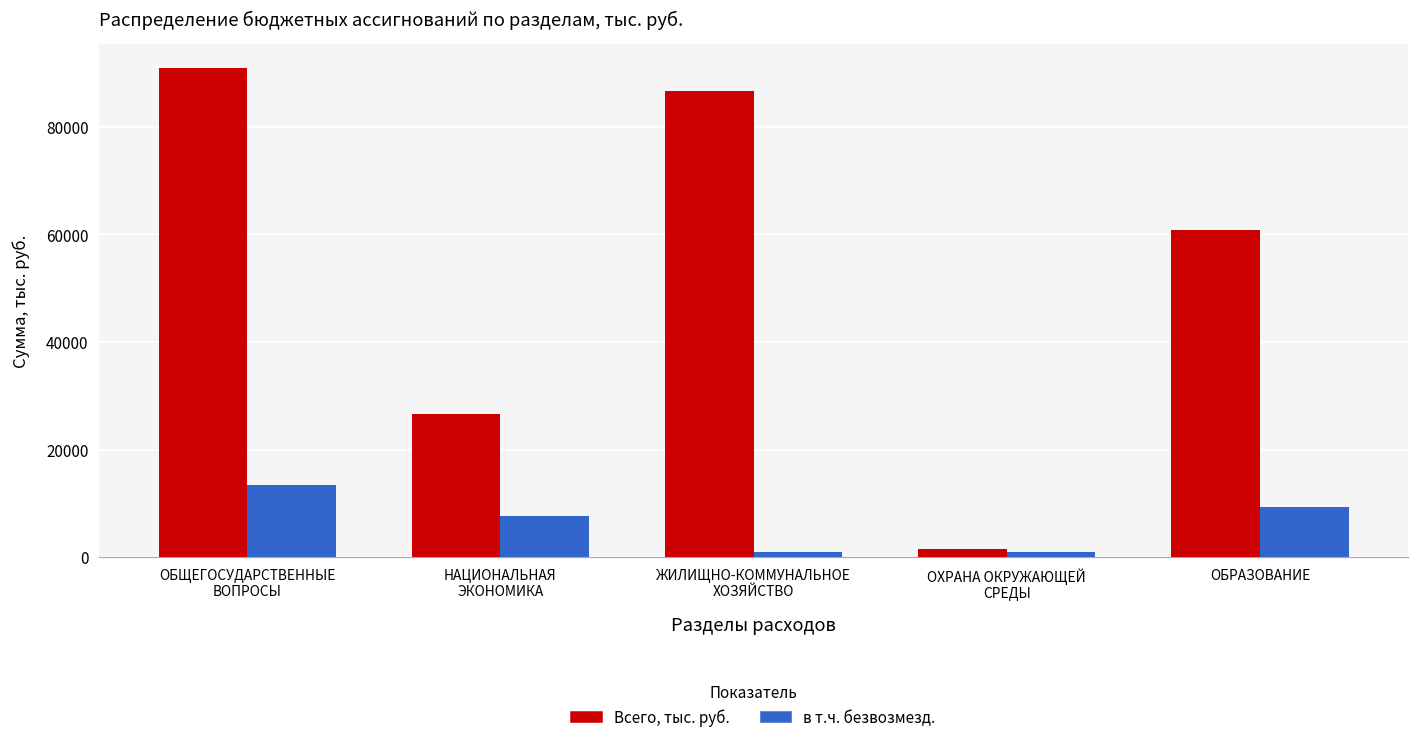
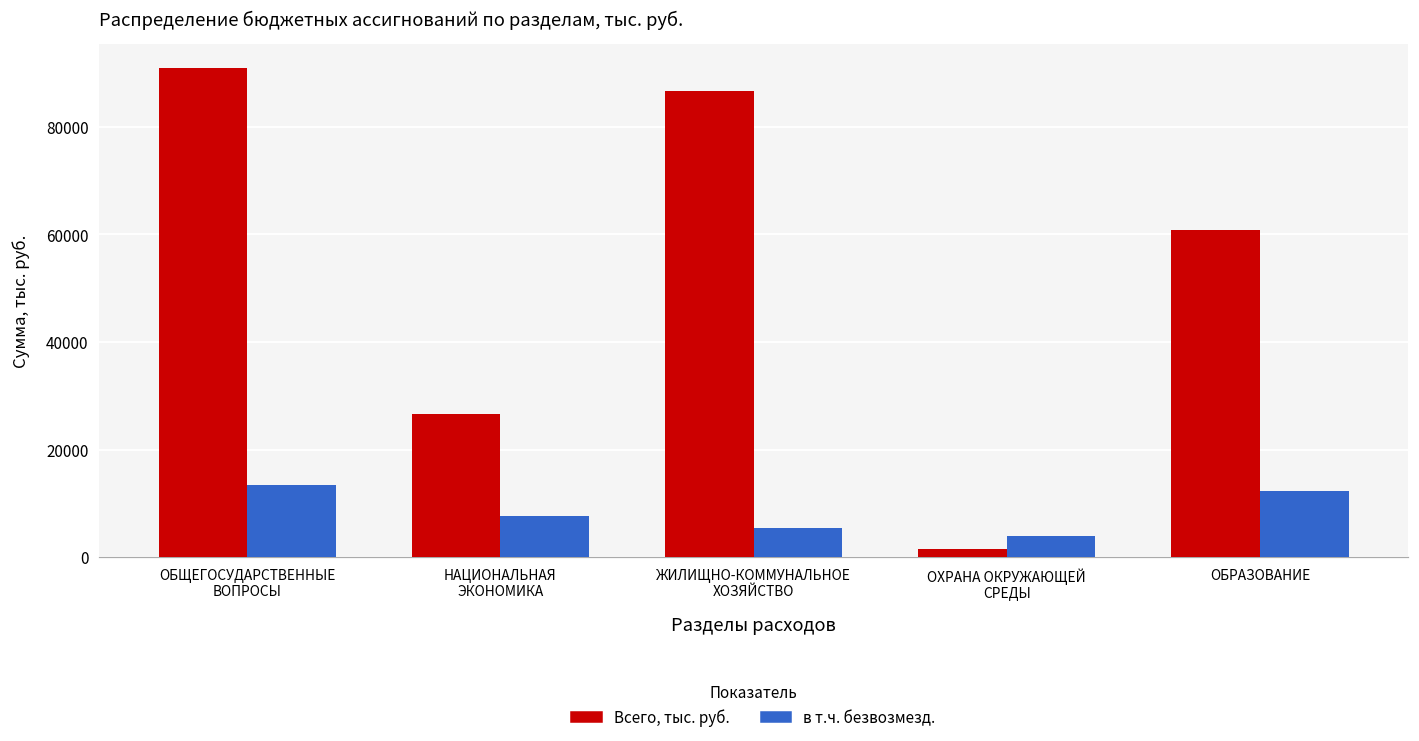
в т.ч. безвозмезд., ЖИЛИЩНО-КОММУНАЛЬНОЕ ХОЗЯЙСТВО: 1000 -> 5000
в т.ч. безвозмезд., ОХРАНА ОКРУЖАЮЩЕЙ СРЕДЫ: 1000 -> 4000
в т.ч. безвозмезд., ОБРАЗОВАНИЕ: 9000 -> 12000
